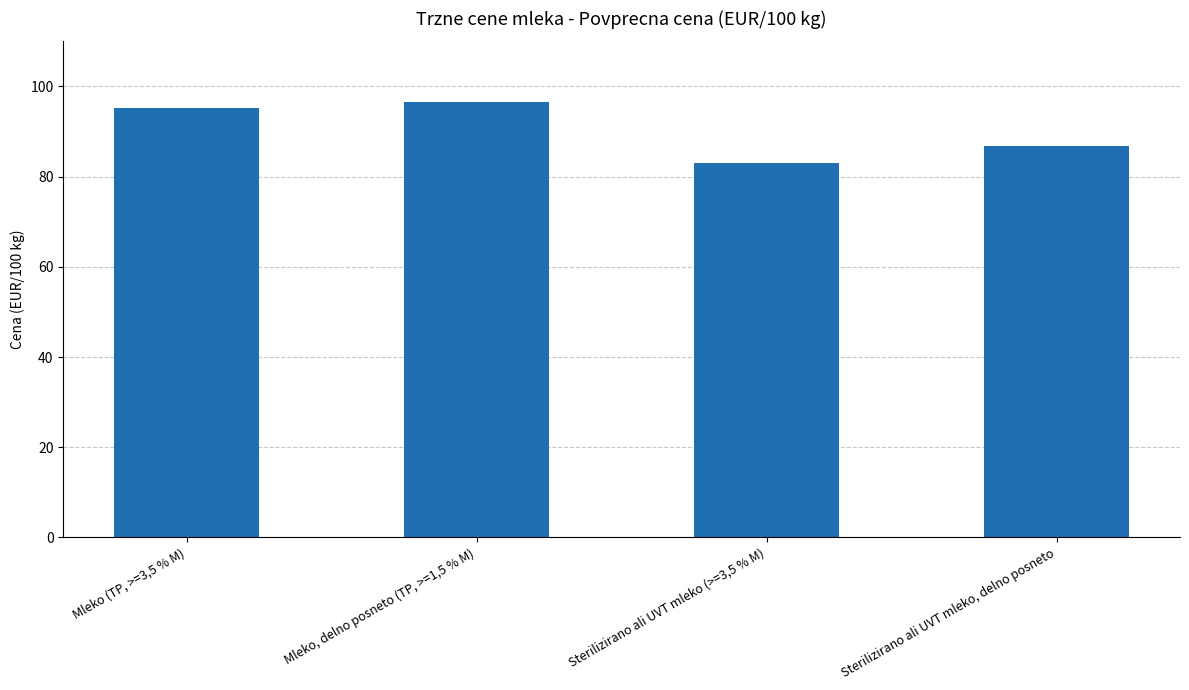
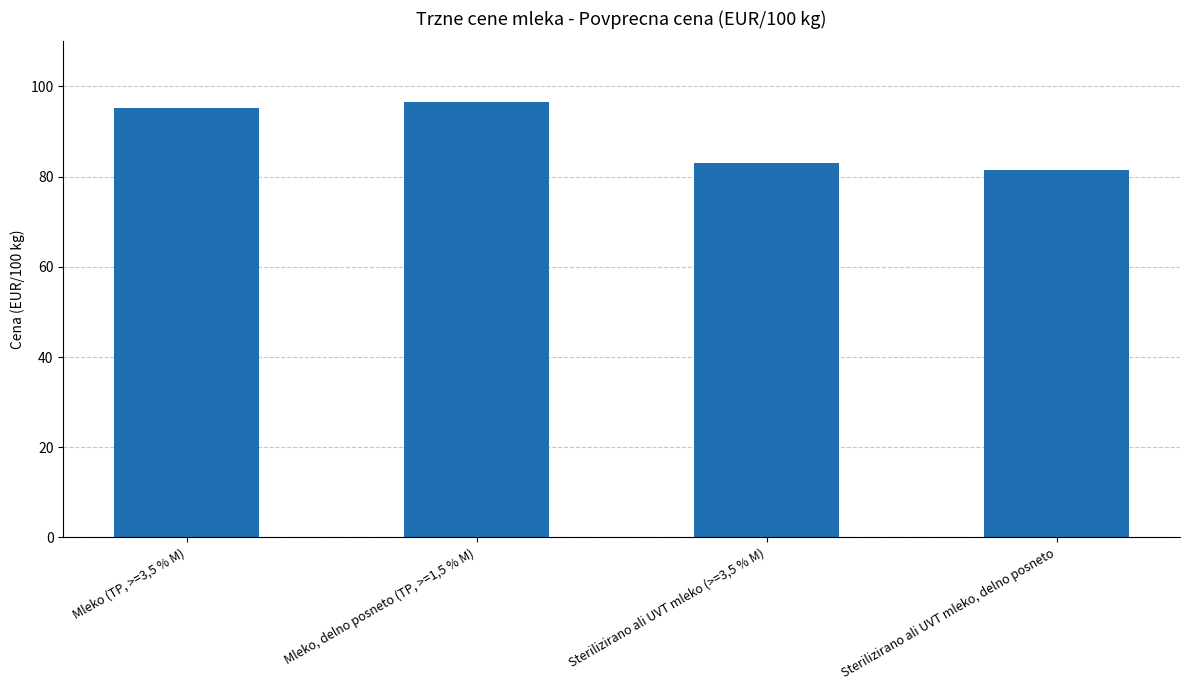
Sterilizirano ali UVT mleko, delno posneto: 87 -> 82
